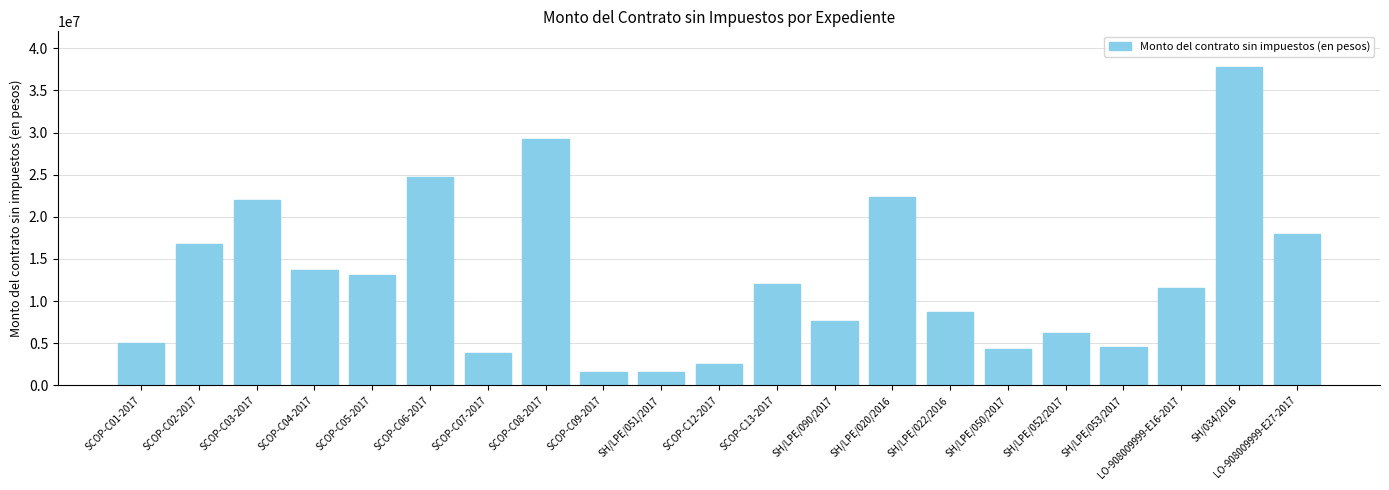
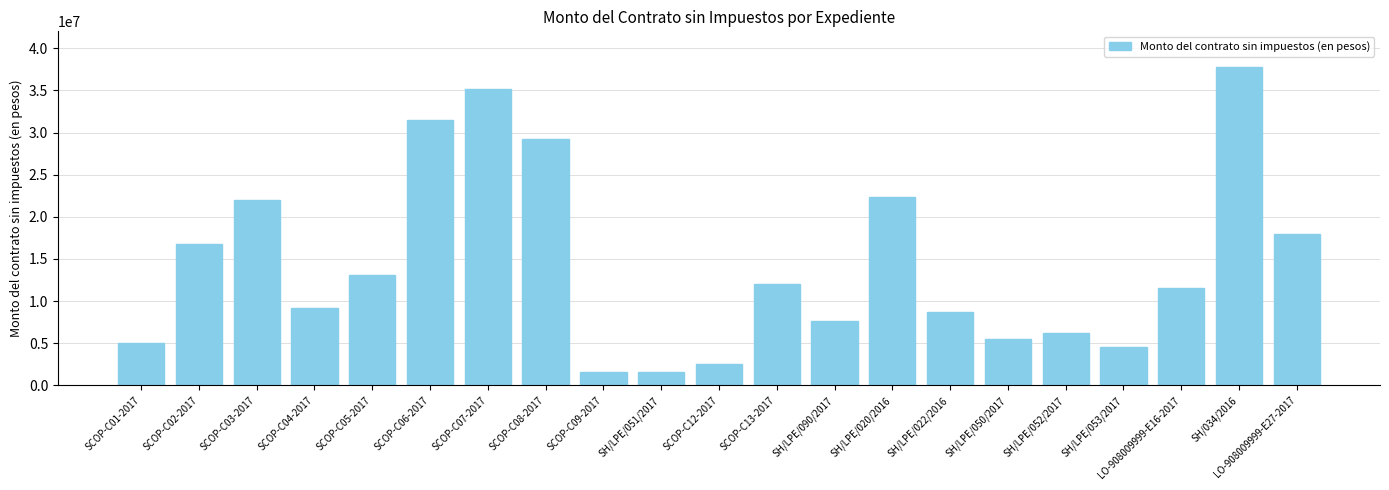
SCOP-C04-2017: 14000000 -> 9000000
SCOP-C06-2017: 25000000 -> 32000000
SCOP-C07-2017: 4000000 -> 35000000
SH/LPE/050/2017: 4000000 -> 6000000
